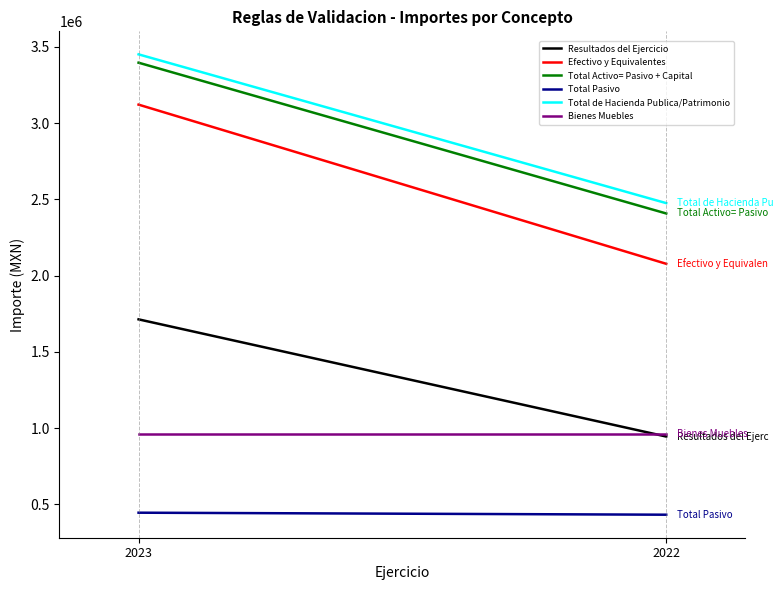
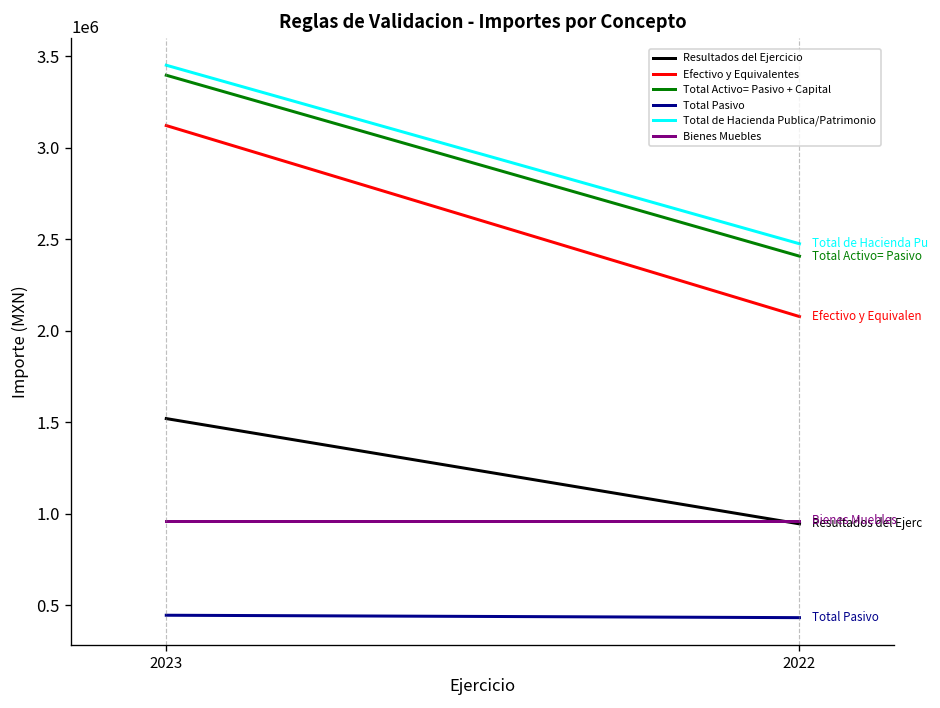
Resultados del Ejercicio, 2023: 1710000 -> 1520000
